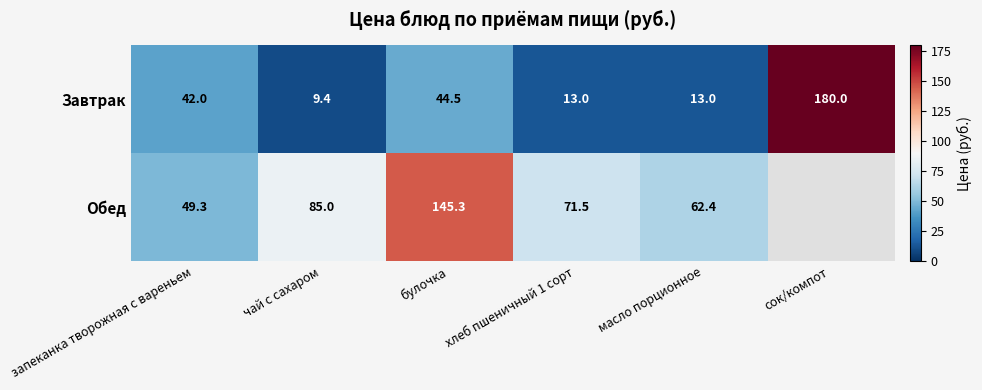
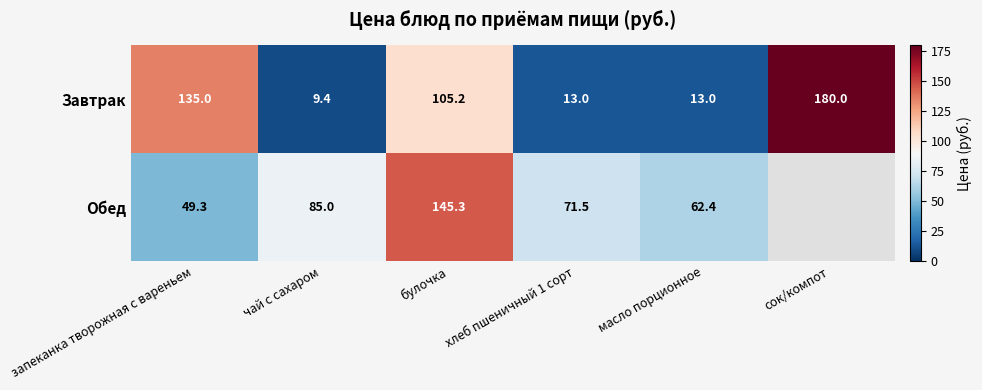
Завтрак, запеканка творожная с вареньем: 42.0 -> 135.0
Завтрак, булочка: 44.5 -> 105.2
